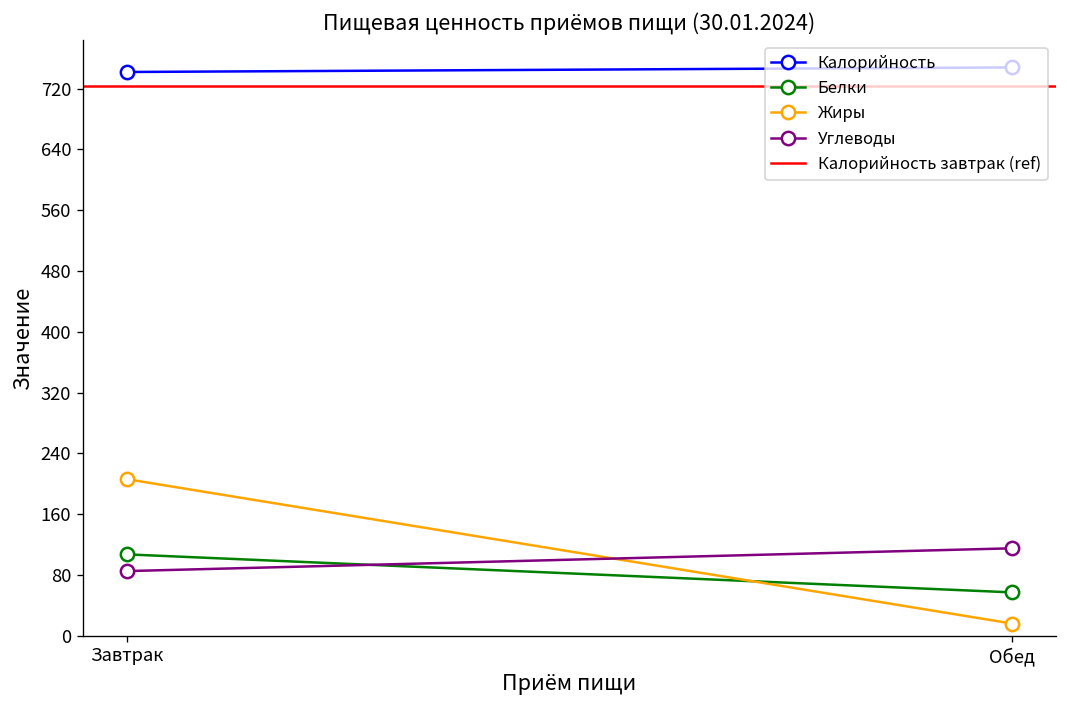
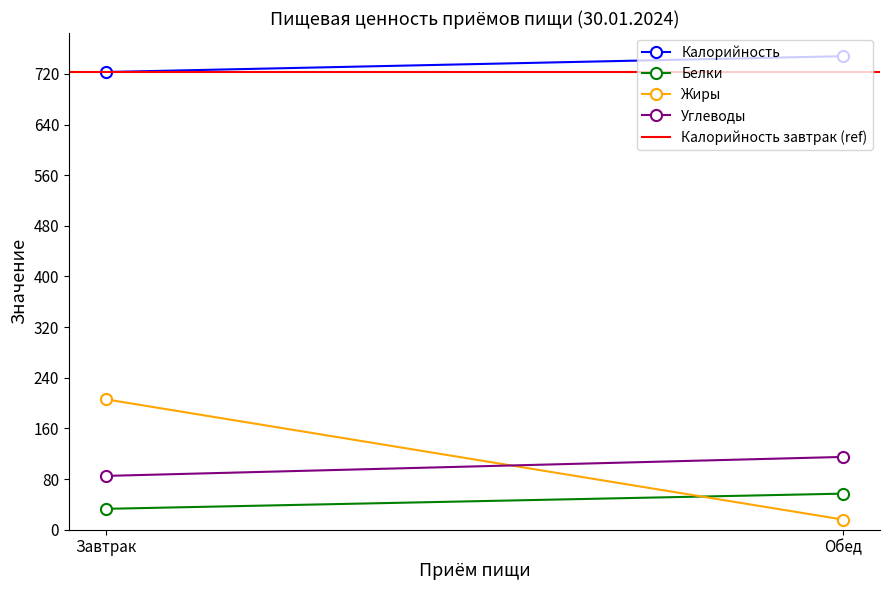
Калорийность, Завтрак: 740 -> 720
Белки, Завтрак: 110 -> 30
